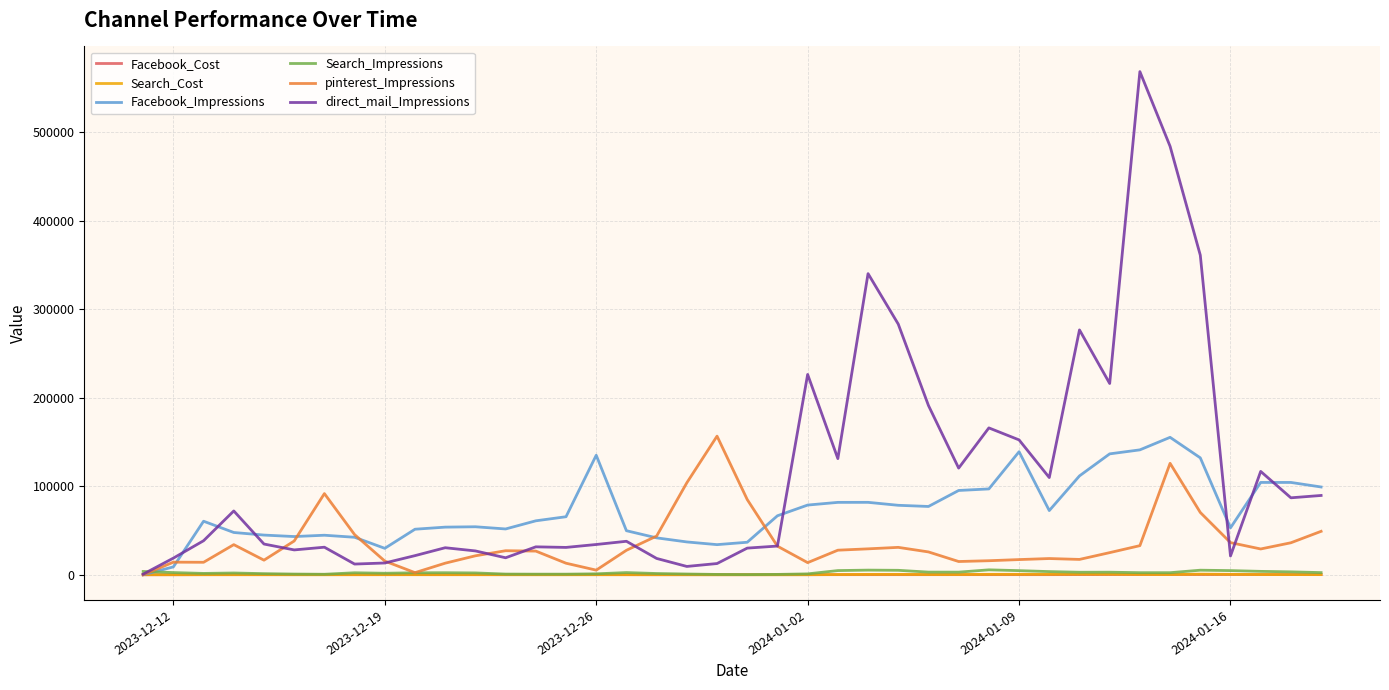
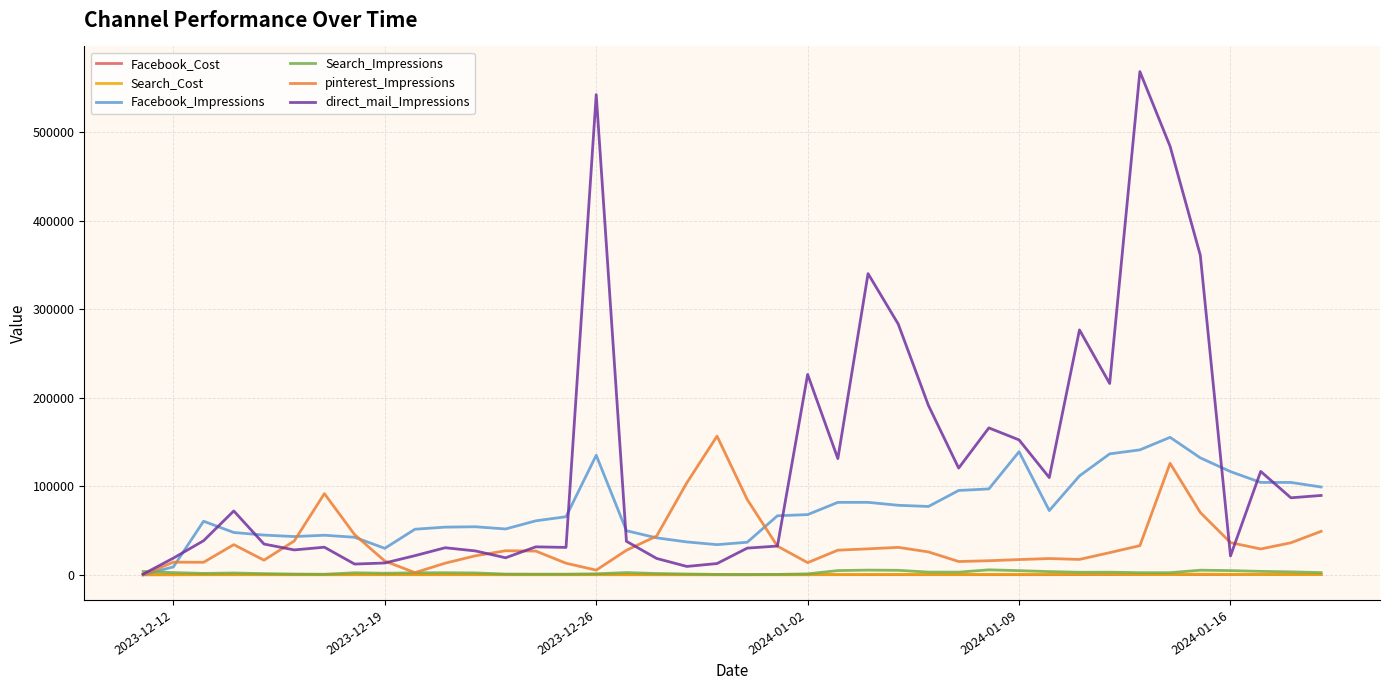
direct_mail_Impressions, 2023-12-26: 30000 -> 540000
Facebook_Impressions, 2024-01-02: 80000 -> 70000
Facebook_Impressions, 2024-01-16: 50000 -> 120000
